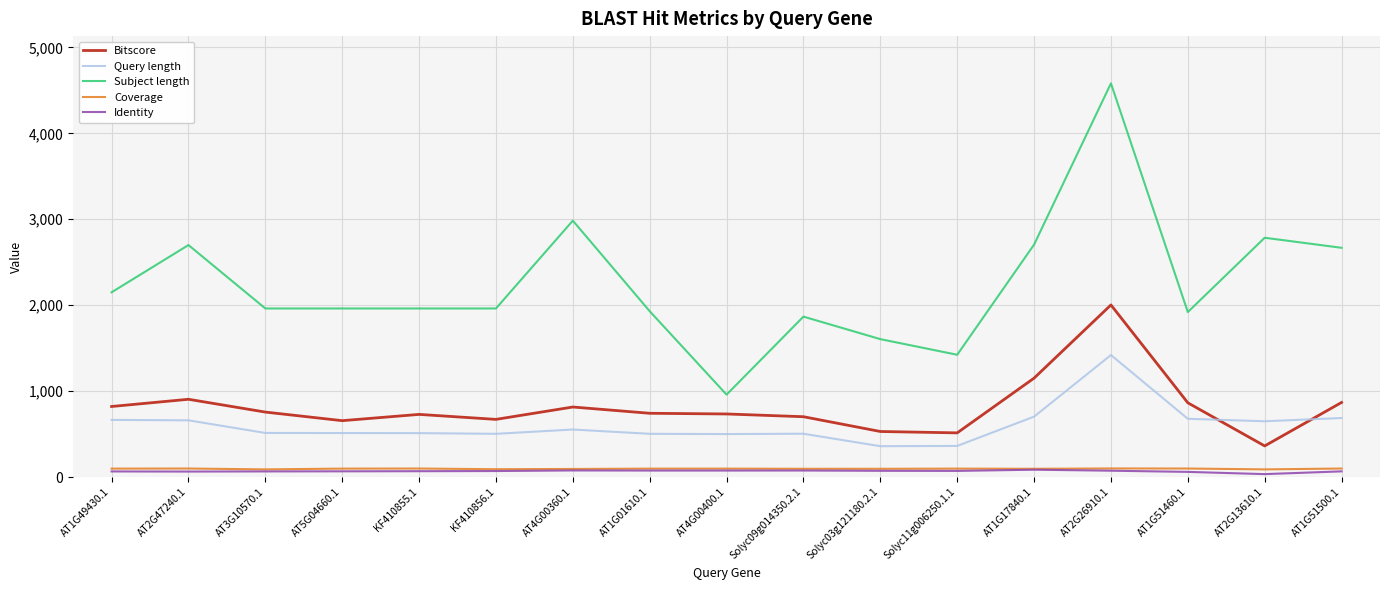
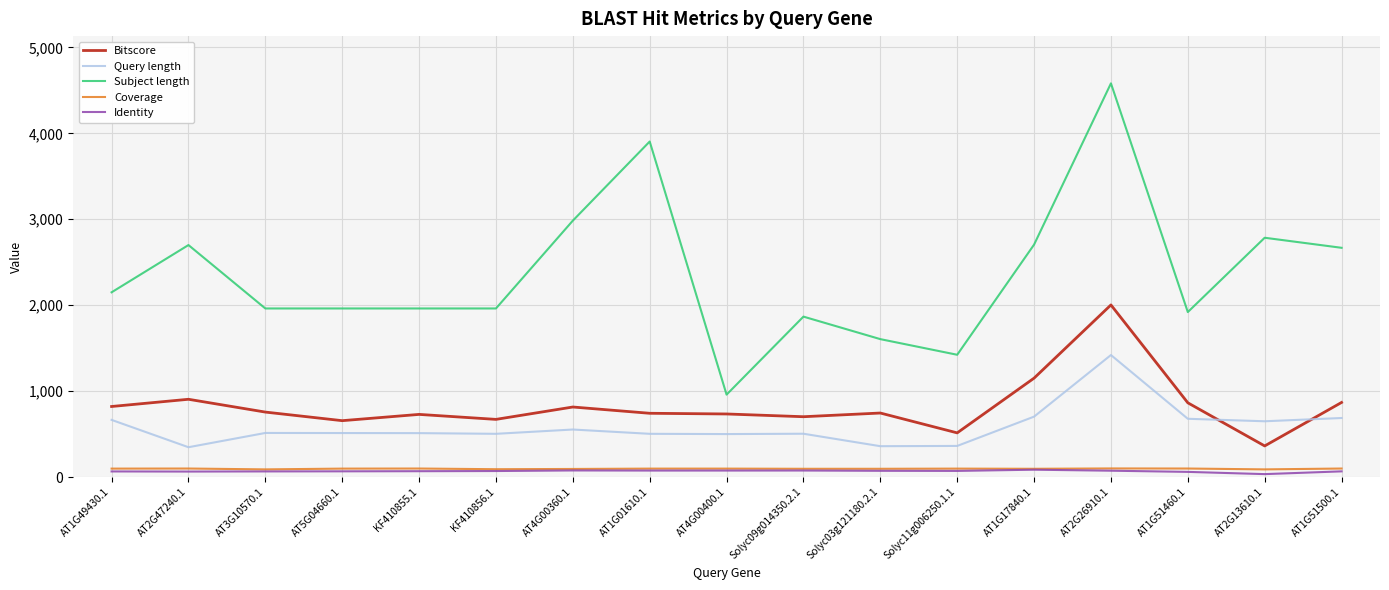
Query length, AT2G47240.1: 700 -> 300
Subject length, AT1G01610.1: 1,900 -> 3,900
Bitscore, Solyc03g121180.2.1: 500 -> 700
